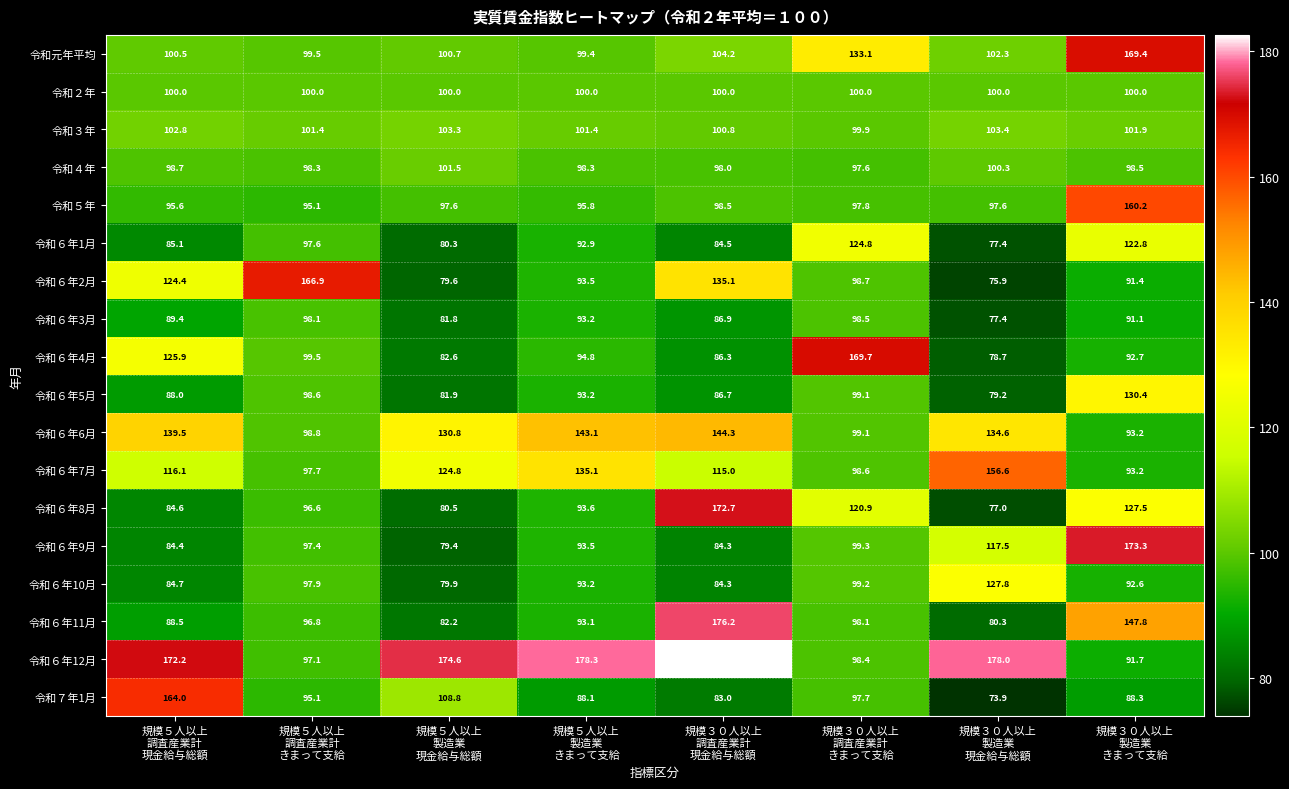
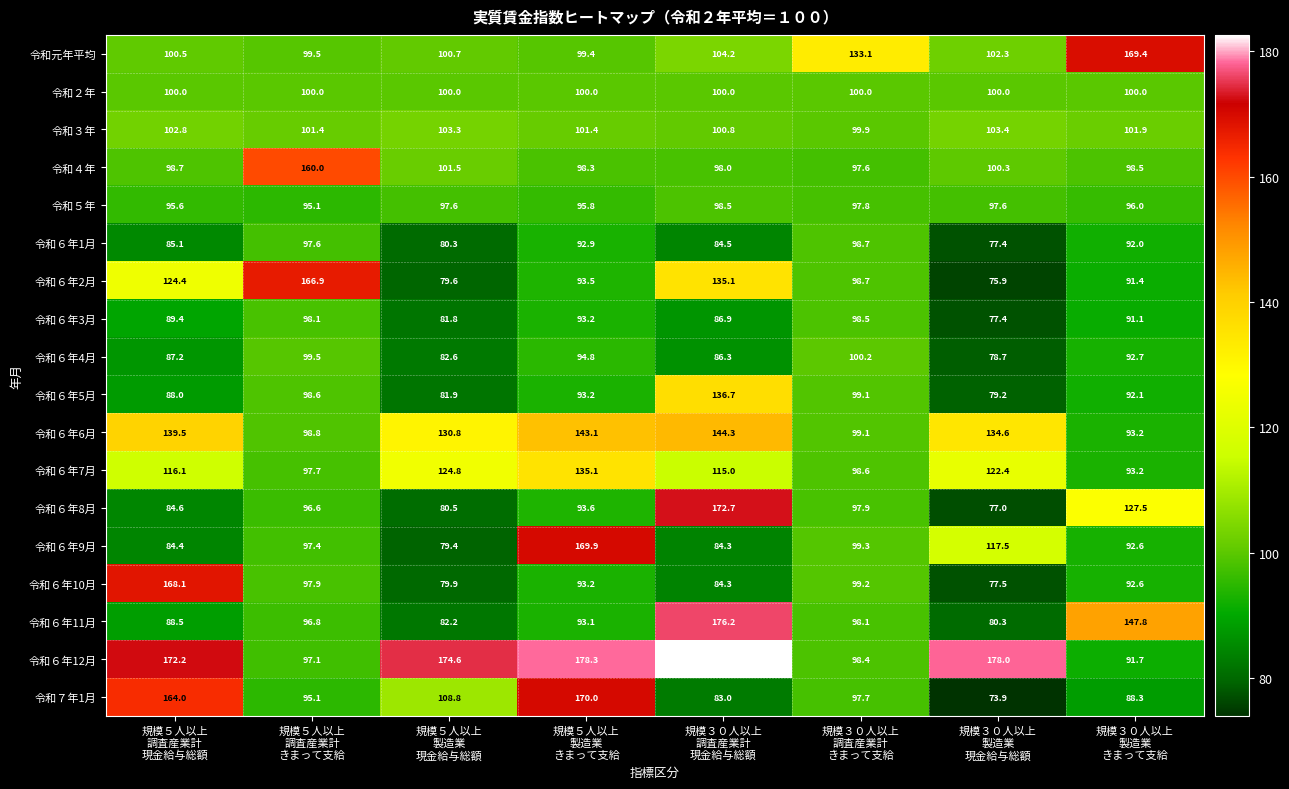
令和４年, 規模５人以上 調査産業計 きまって支給: 98.3 -> 160.0
令和５年, 規模３０人以上 製造業 きまって支給: 160.2 -> 96.0
令和６年1月, 規模３０人以上 調査産業計 きまって支給: 124.8 -> 98.7
令和６年1月, 規模３０人以上 製造業 きまって支給: 122.8 -> 92.0
令和６年4月, 規模５人以上 調査産業計 現金給与総額: 125.9 -> 87.2
令和６年4月, 規模３０人以上 調査産業計 きまって支給: 169.7 -> 100.2
令和６年5月, 規模３０人以上 調査産業計 現金給与総額: 86.7 -> 136.7
令和６年5月, 規模３０人以上 製造業 きまって支給: 130.4 -> 92.1
令和６年7月, 規模３０人以上 製造業 現金給与総額: 156.6 -> 122.4
令和６年8月, 規模３０人以上 調査産業計 きまって支給: 120.9 -> 97.9
令和６年9月, 規模５人以上 製造業 きまって支給: 93.5 -> 169.9
令和６年9月, 規模３０人以上 製造業 きまって支給: 173.3 -> 92.6
令和６年10月, 規模５人以上 調査産業計 現金給与総額: 84.7 -> 168.1
令和６年10月, 規模３０人以上 製造業 現金給与総額: 127.8 -> 77.5
令和７年1月, 規模５人以上 製造業 きまって支給: 88.1 -> 170.0
